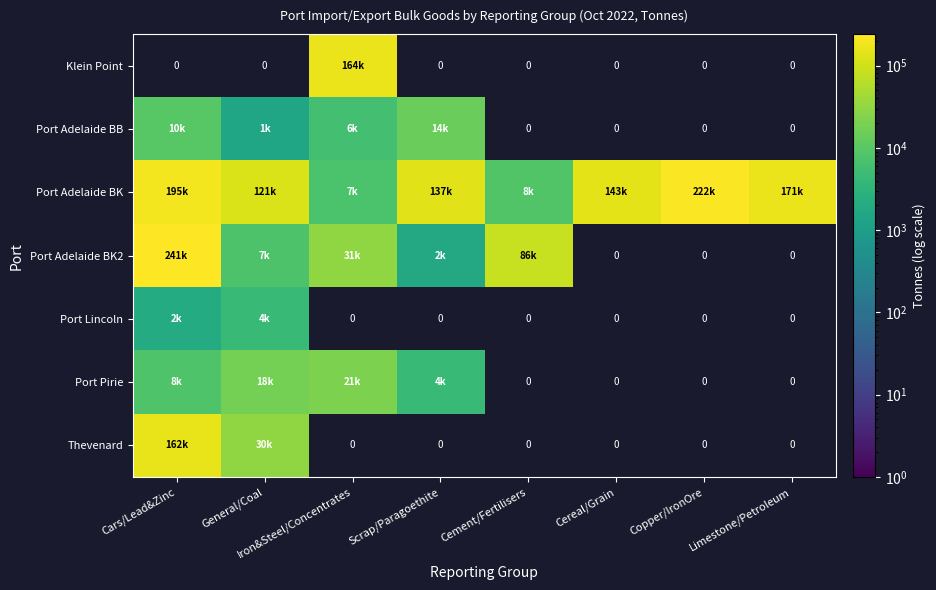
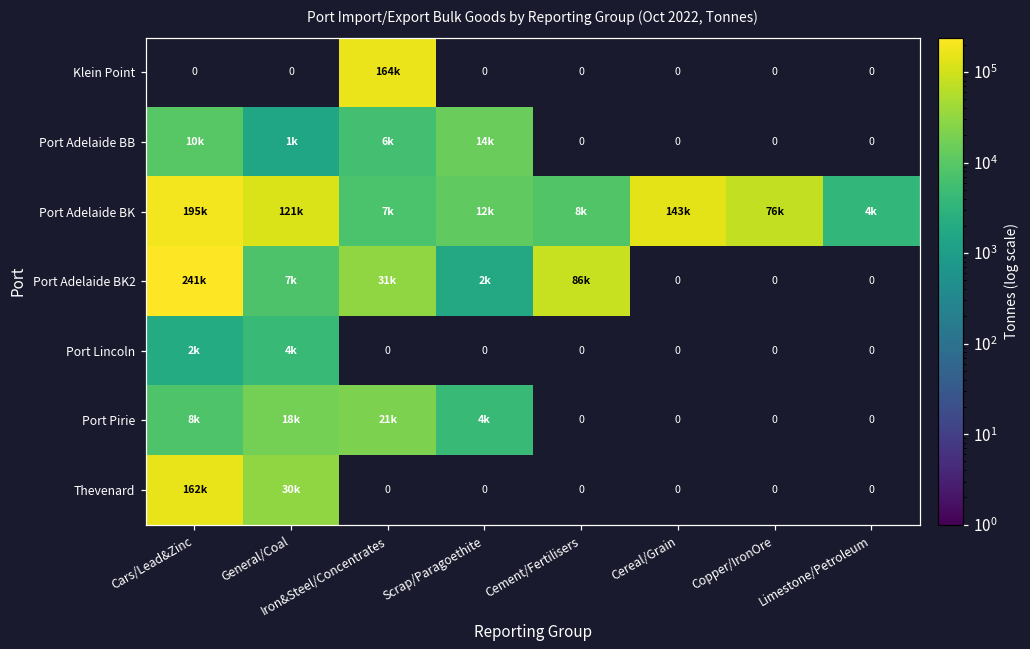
Port Adelaide BK, Scrap/Paragoethite: 137k -> 12k
Port Adelaide BK, Copper/IronOre: 222k -> 76k
Port Adelaide BK, Limestone/Petroleum: 171k -> 4k
